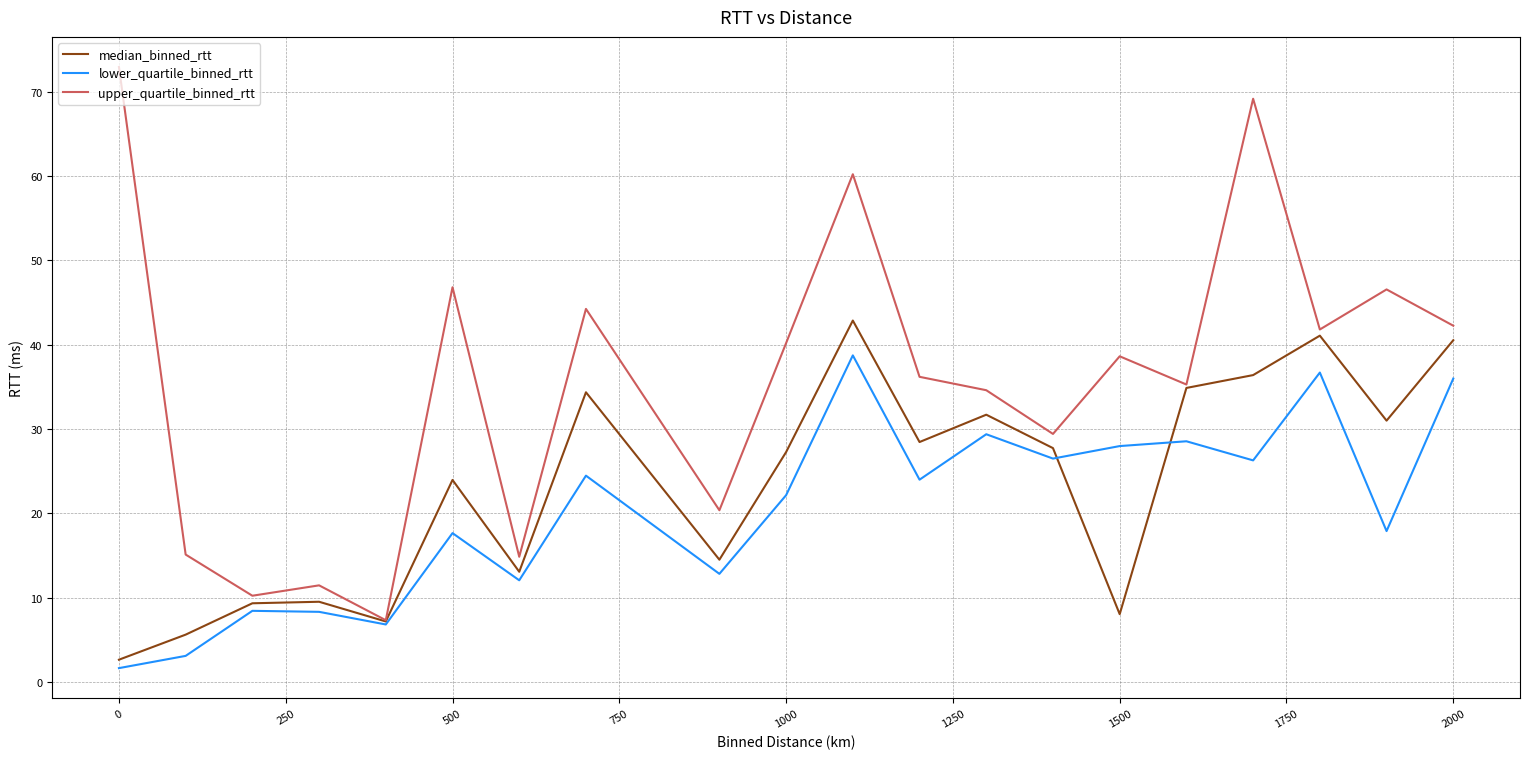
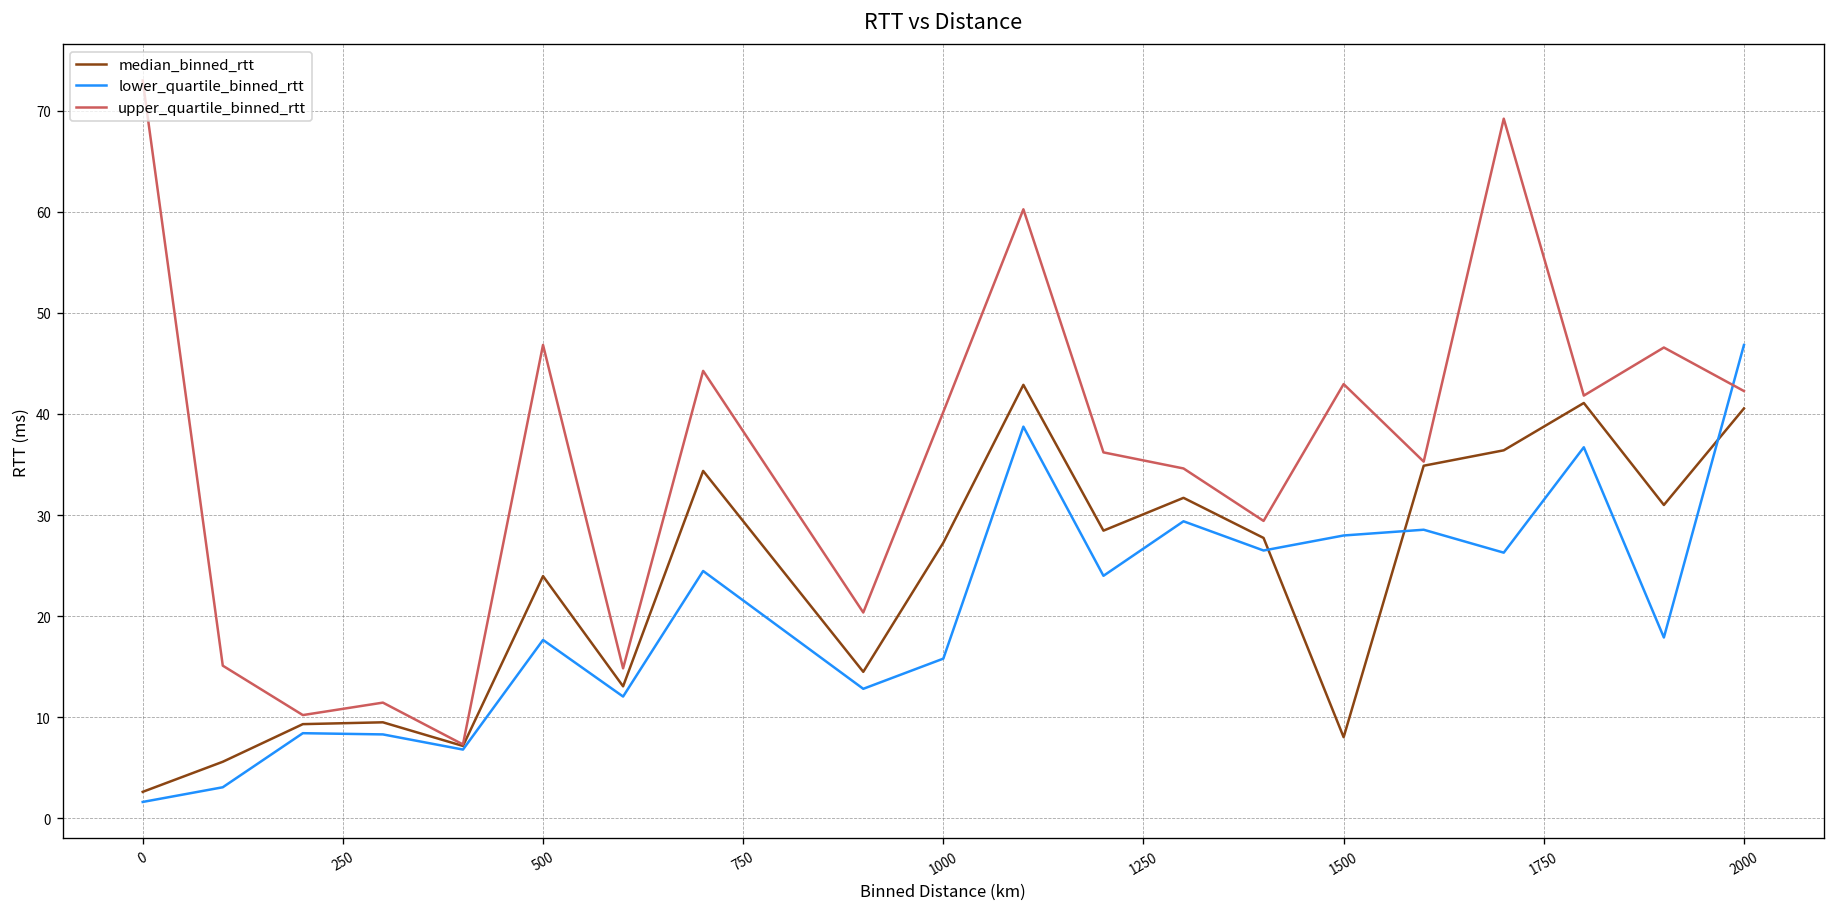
lower_quartile_binned_rtt, 1000: 22 -> 16
upper_quartile_binned_rtt, 1500: 39 -> 43
lower_quartile_binned_rtt, 2000: 36 -> 47
